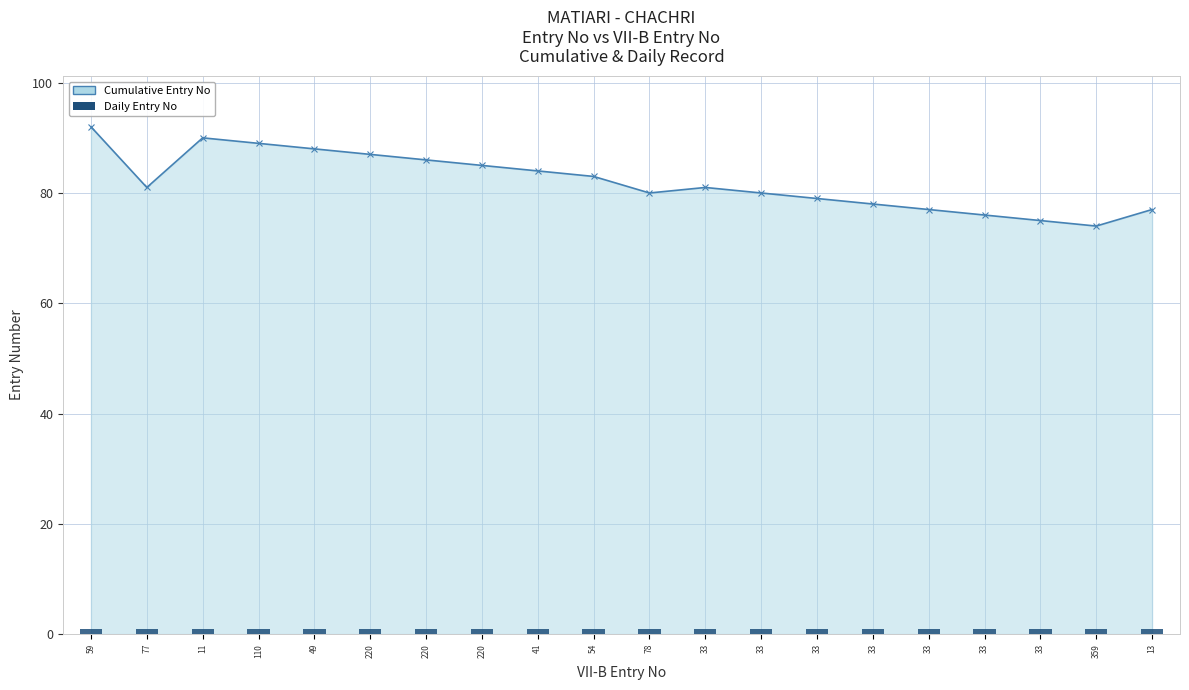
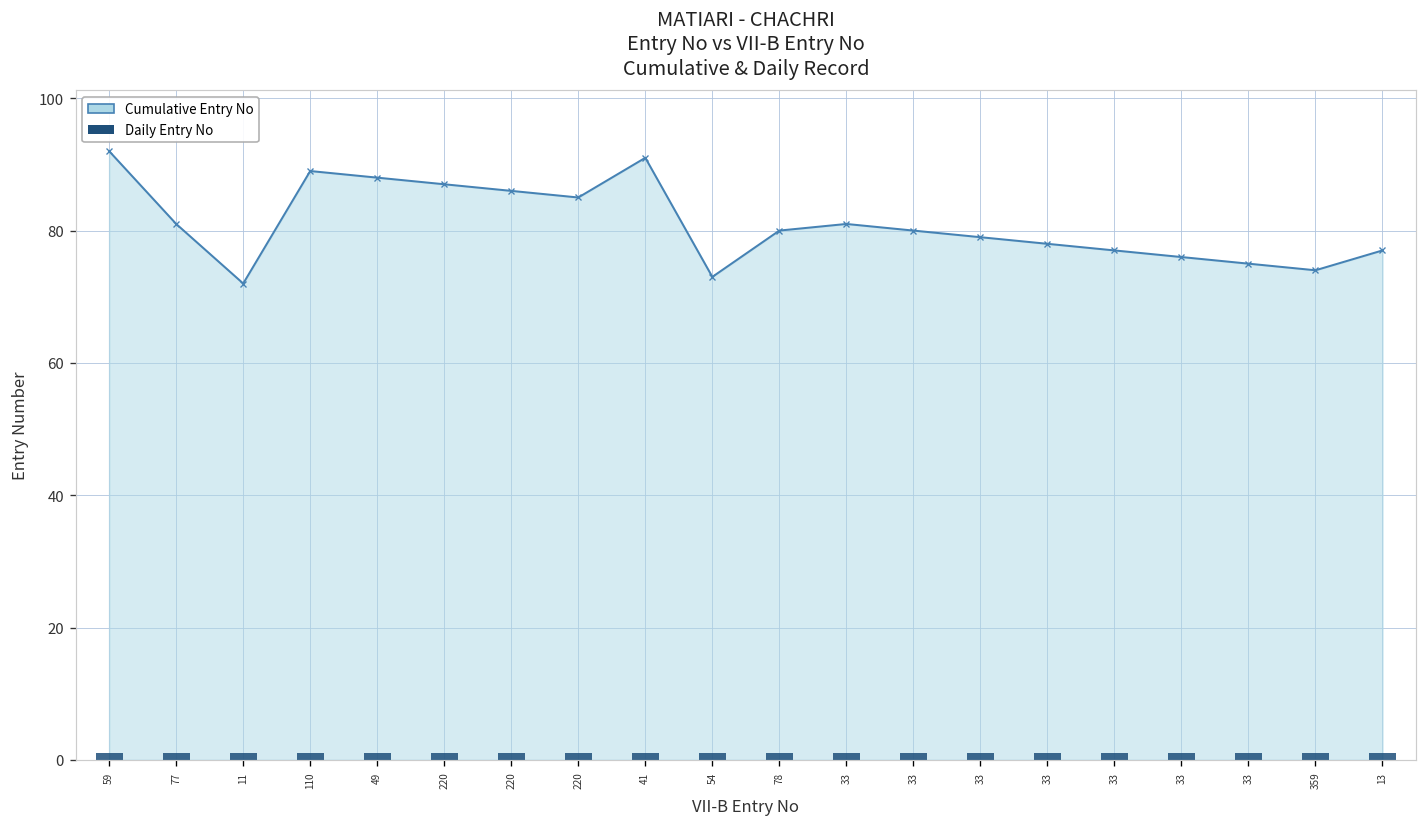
Cumulative Entry No, 11: 90 -> 72
Cumulative Entry No, 41: 84 -> 91
Cumulative Entry No, 54: 83 -> 73
